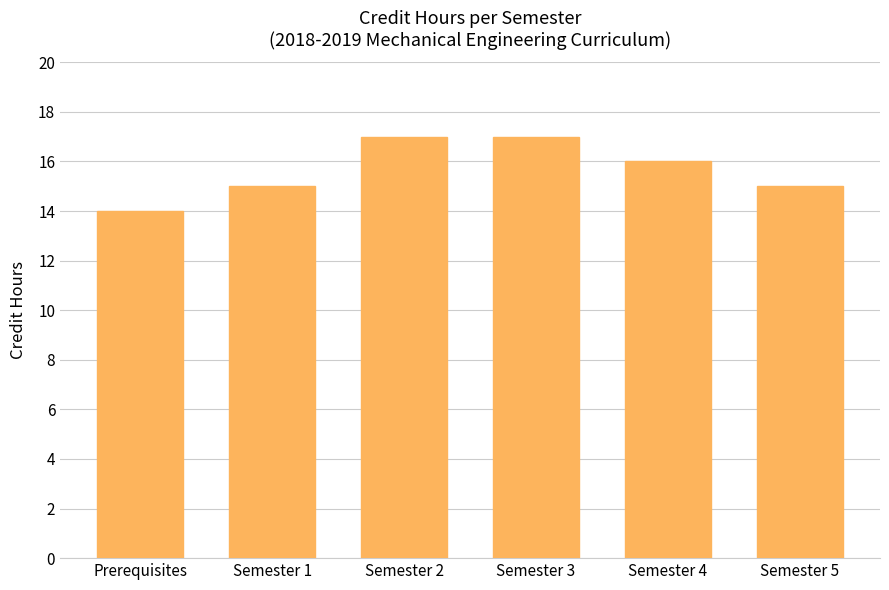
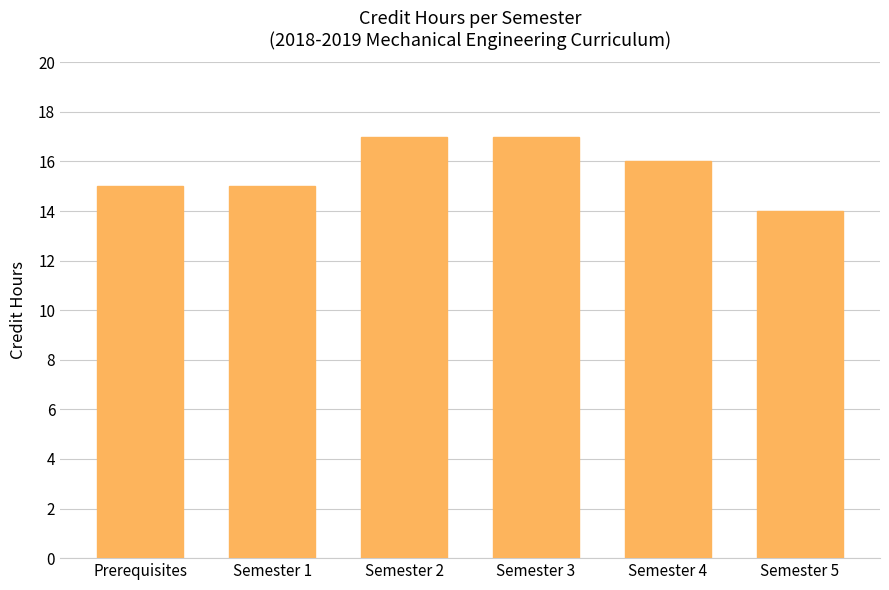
Prerequisites: 14 -> 15
Semester 5: 15 -> 14
